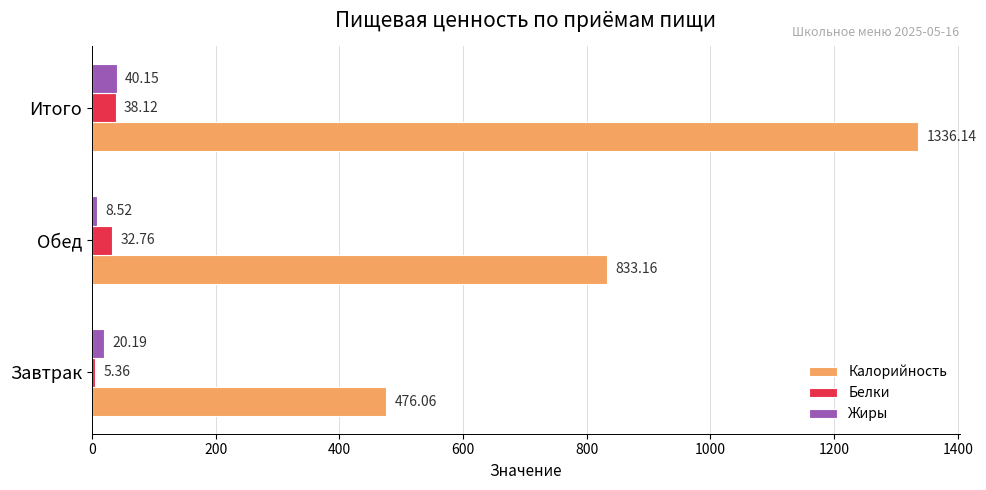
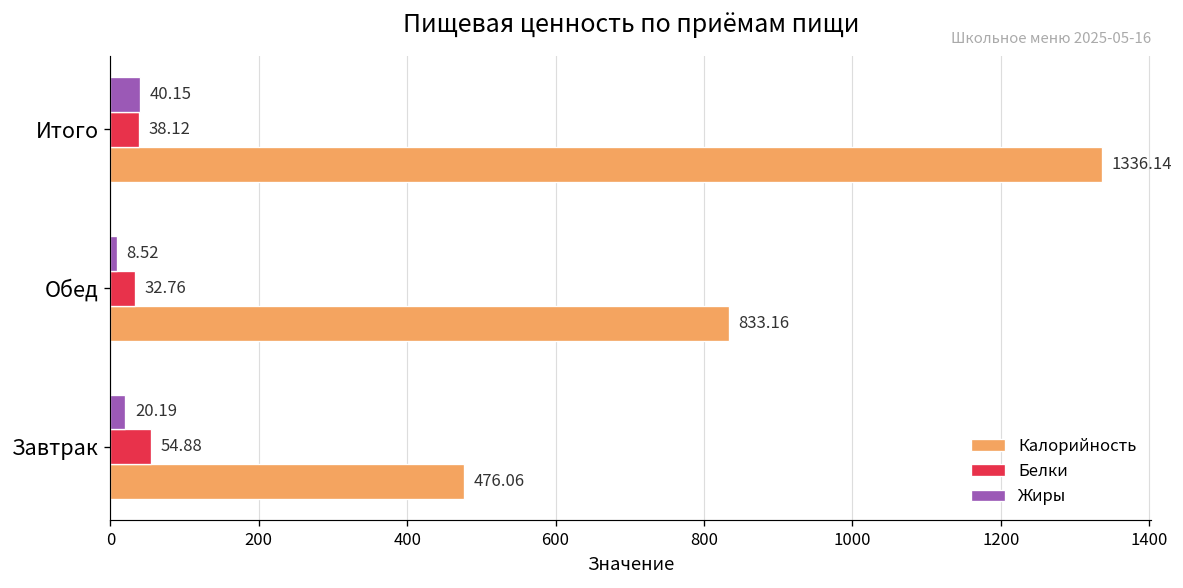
Белки, Завтрак: 5.36 -> 54.88
